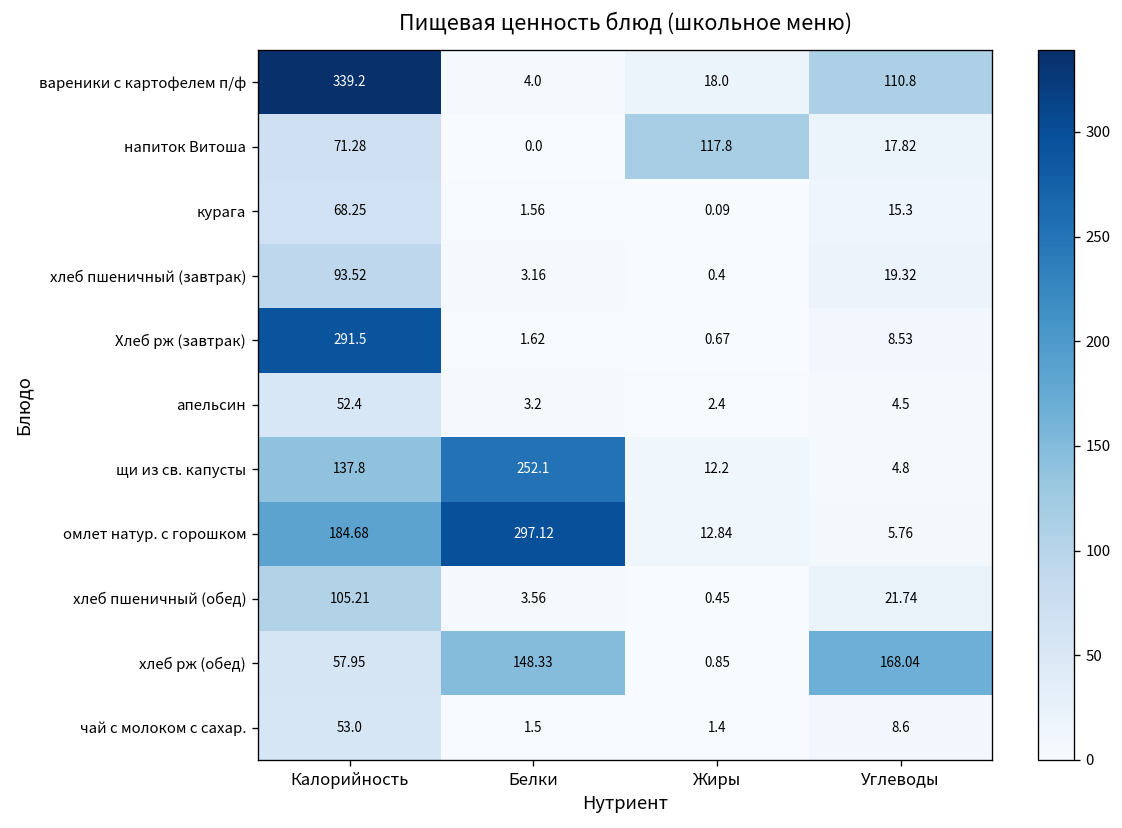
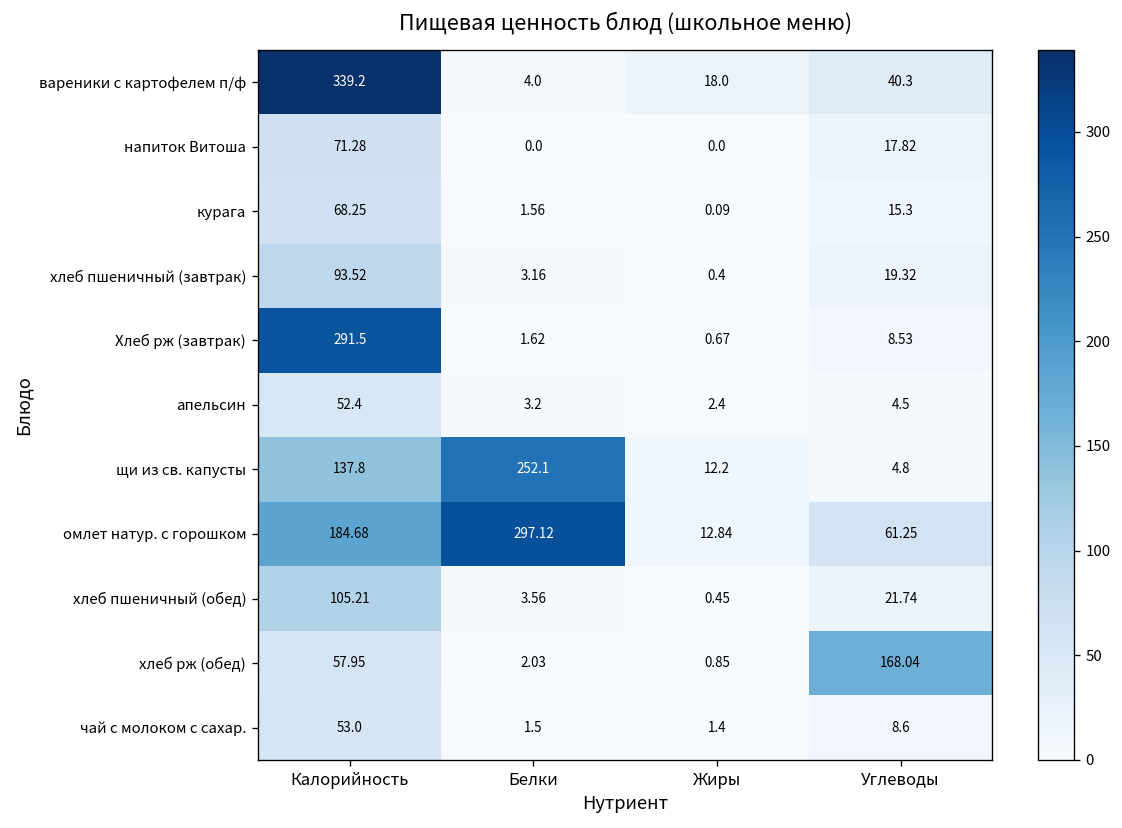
вареники с картофелем п/ф, Углеводы: 110.8 -> 40.3
напиток Витоша, Жиры: 117.8 -> 0.0
омлет натур. с горошком, Углеводы: 5.76 -> 61.25
хлеб рж (обед), Белки: 148.33 -> 2.03
